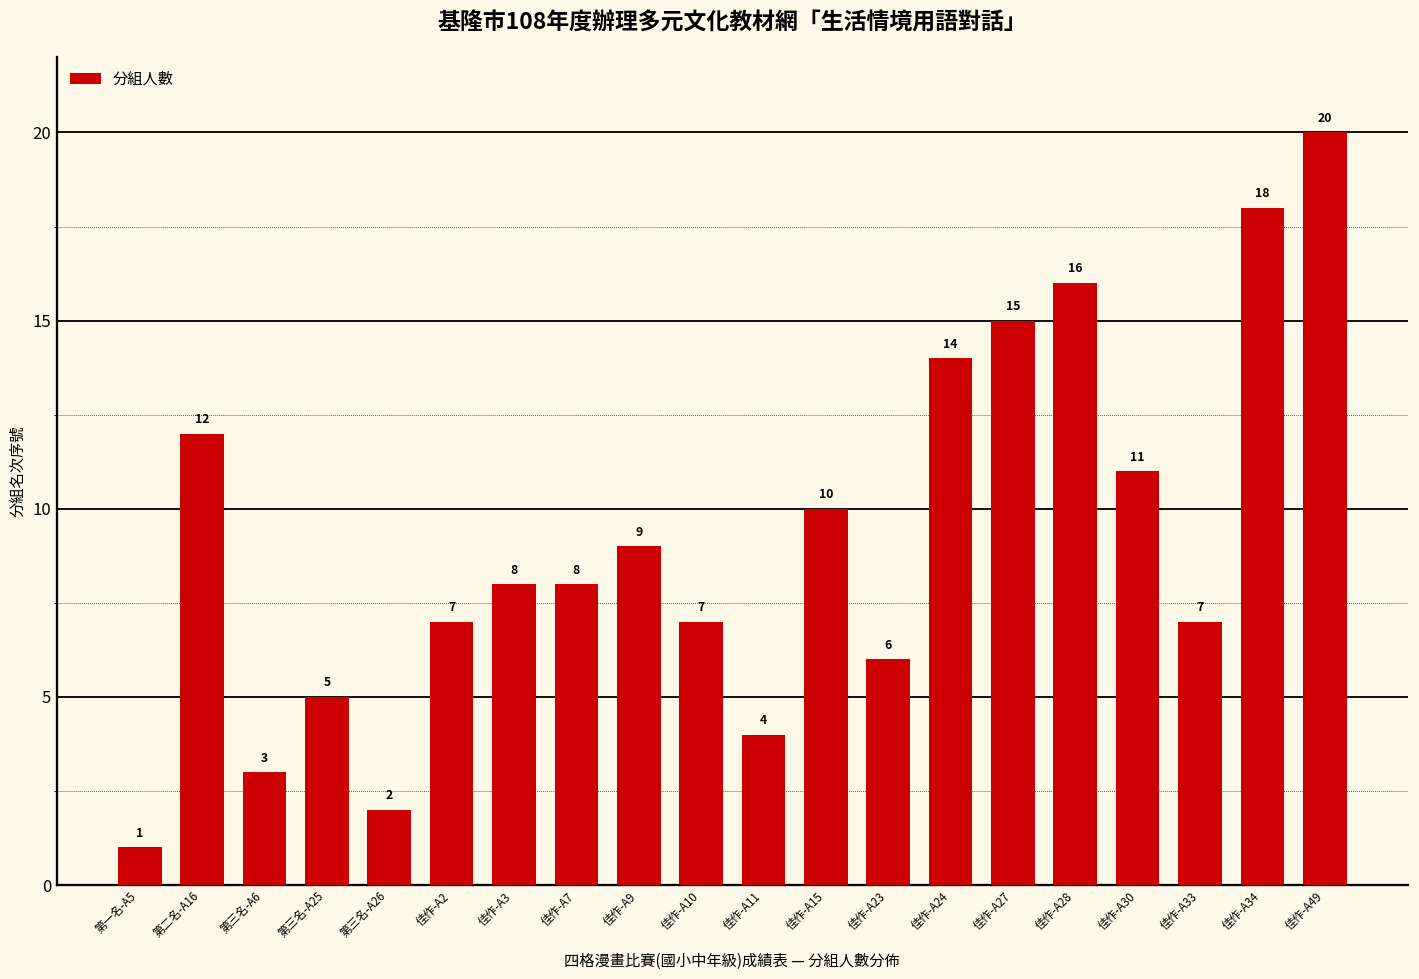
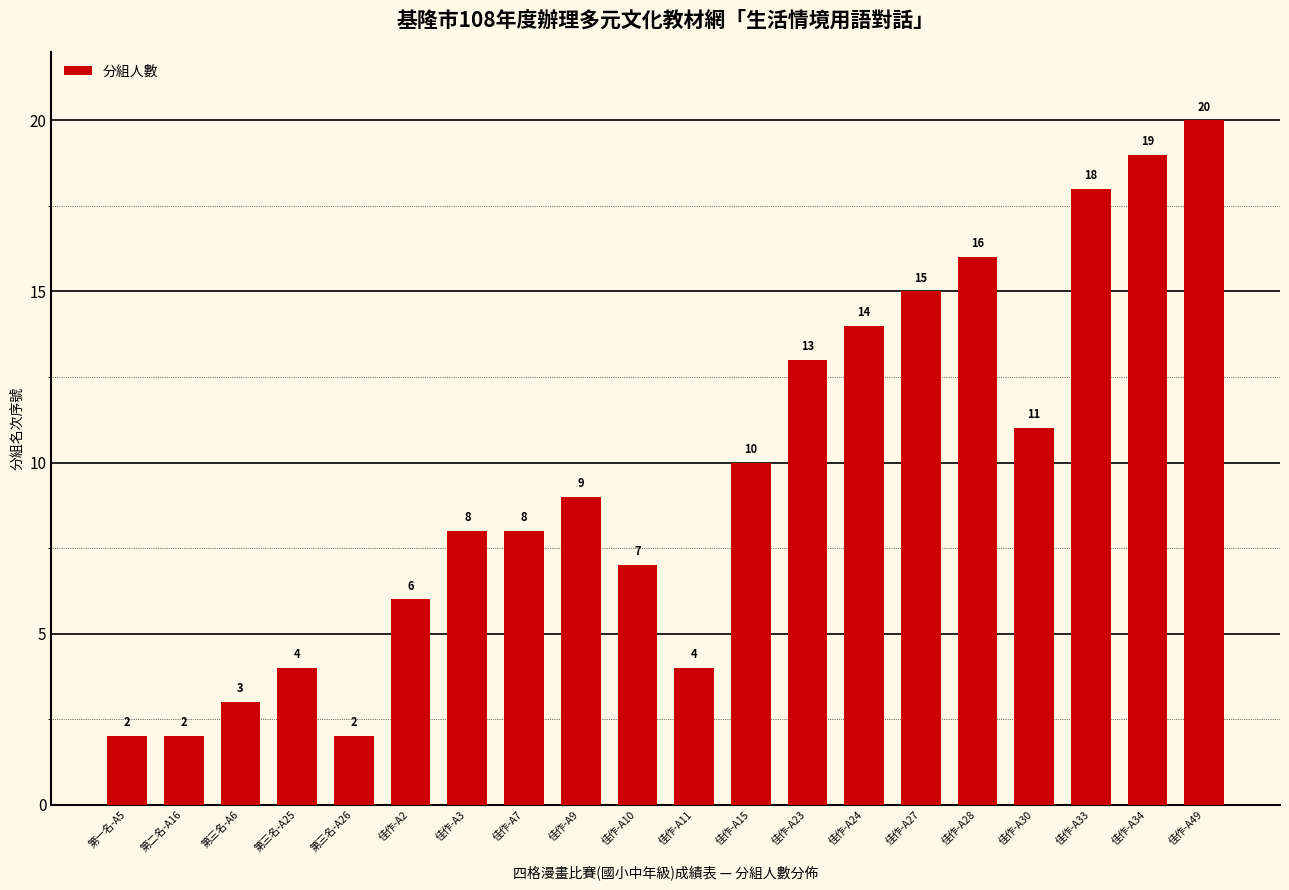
第一名-A5: 1 -> 2
第二名-A16: 12 -> 2
第三名-A25: 5 -> 4
佳作-A2: 7 -> 6
佳作-A23: 6 -> 13
佳作-A33: 7 -> 18
佳作-A34: 18 -> 19
